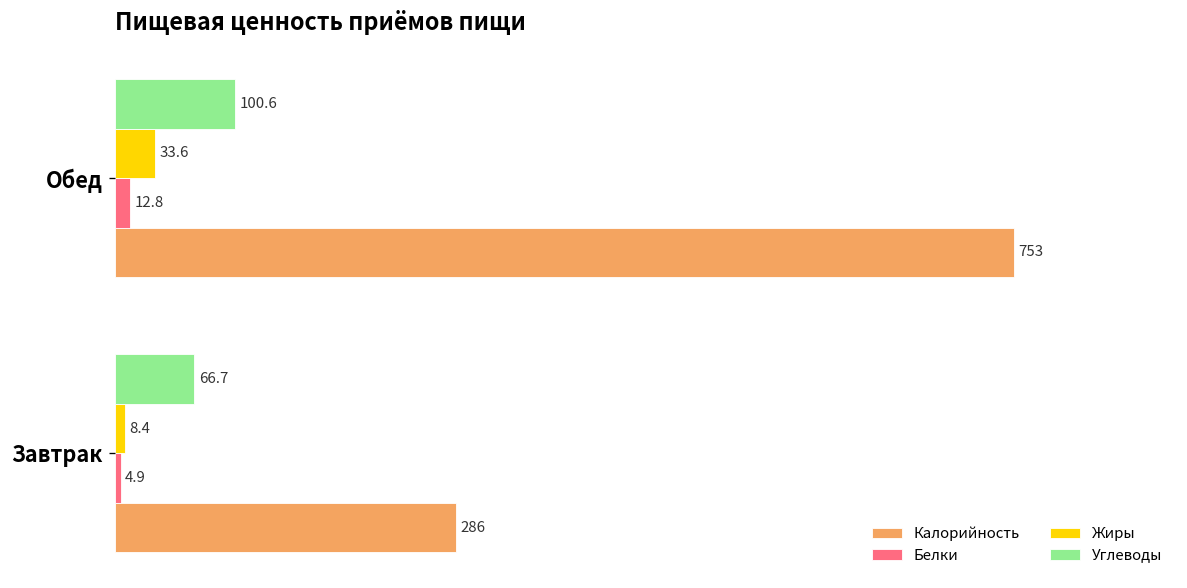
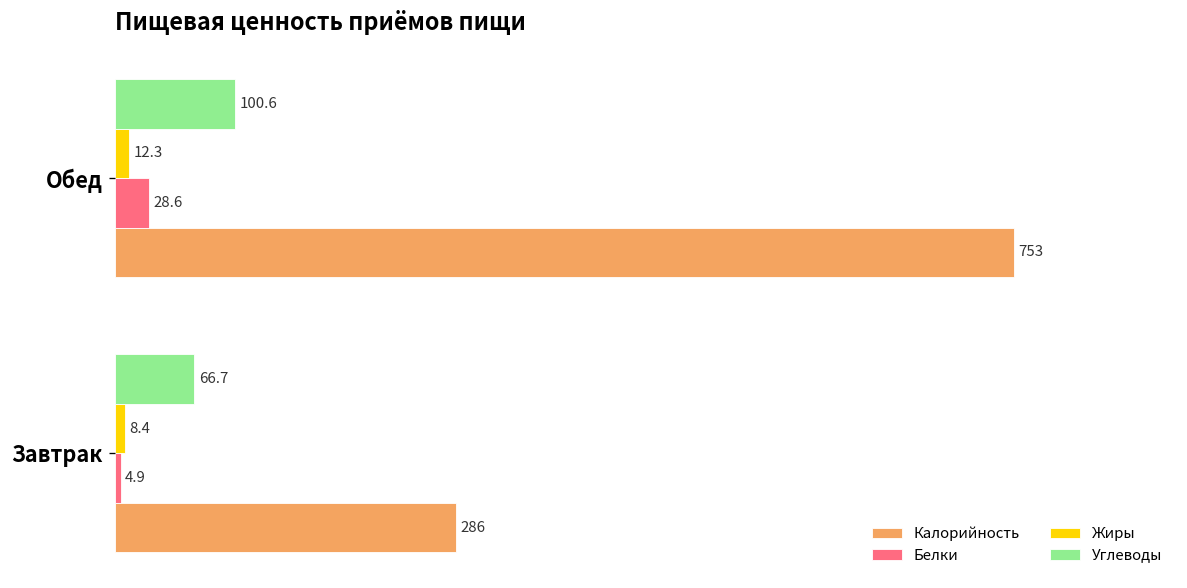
Жиры, Обед: 33.6 -> 12.3
Белки, Обед: 12.8 -> 28.6
